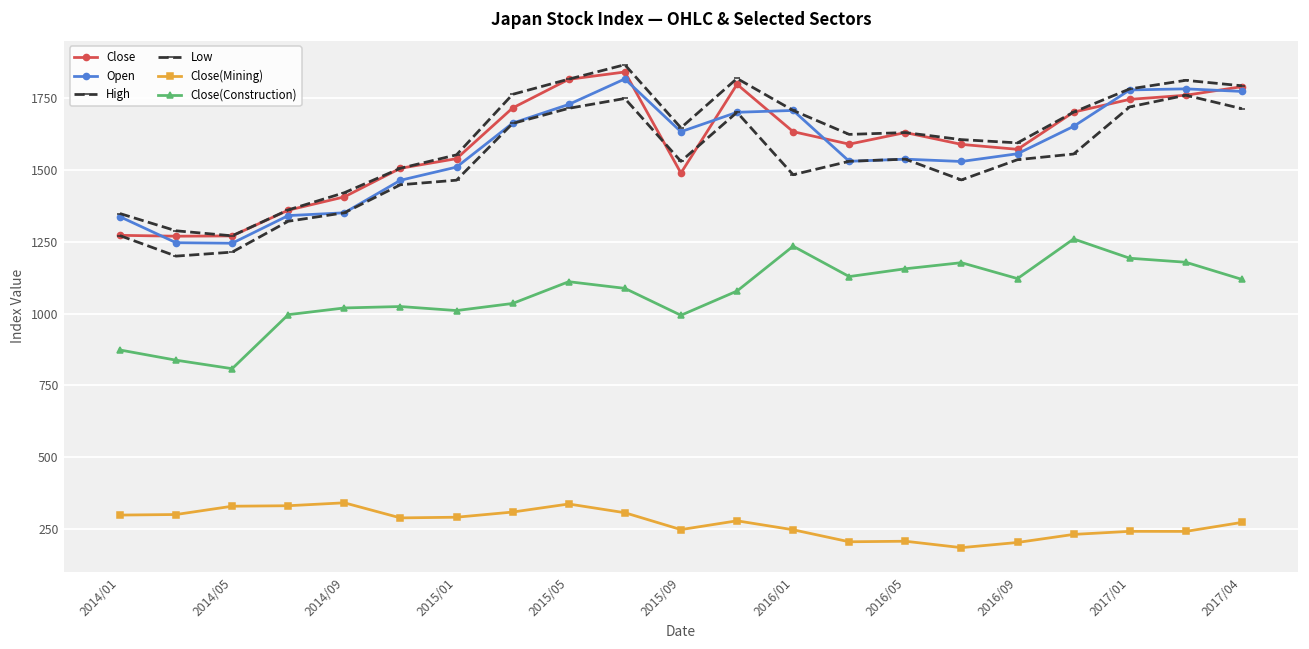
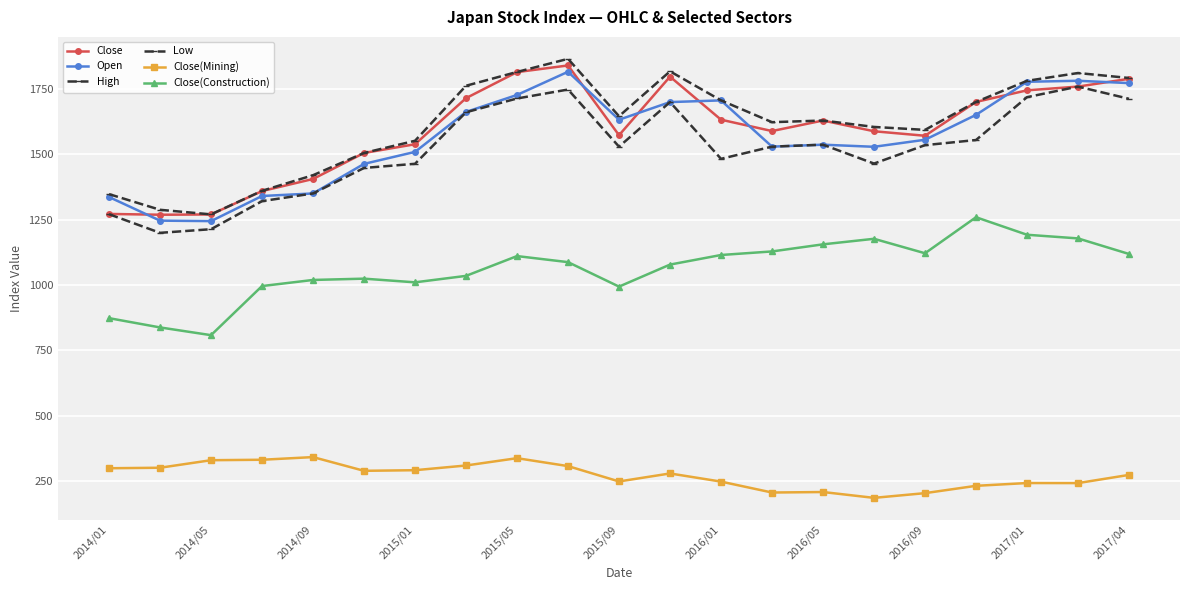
Close, 2015/09: 1490 -> 1570
Close(Construction), 2016/01: 1230 -> 1120
